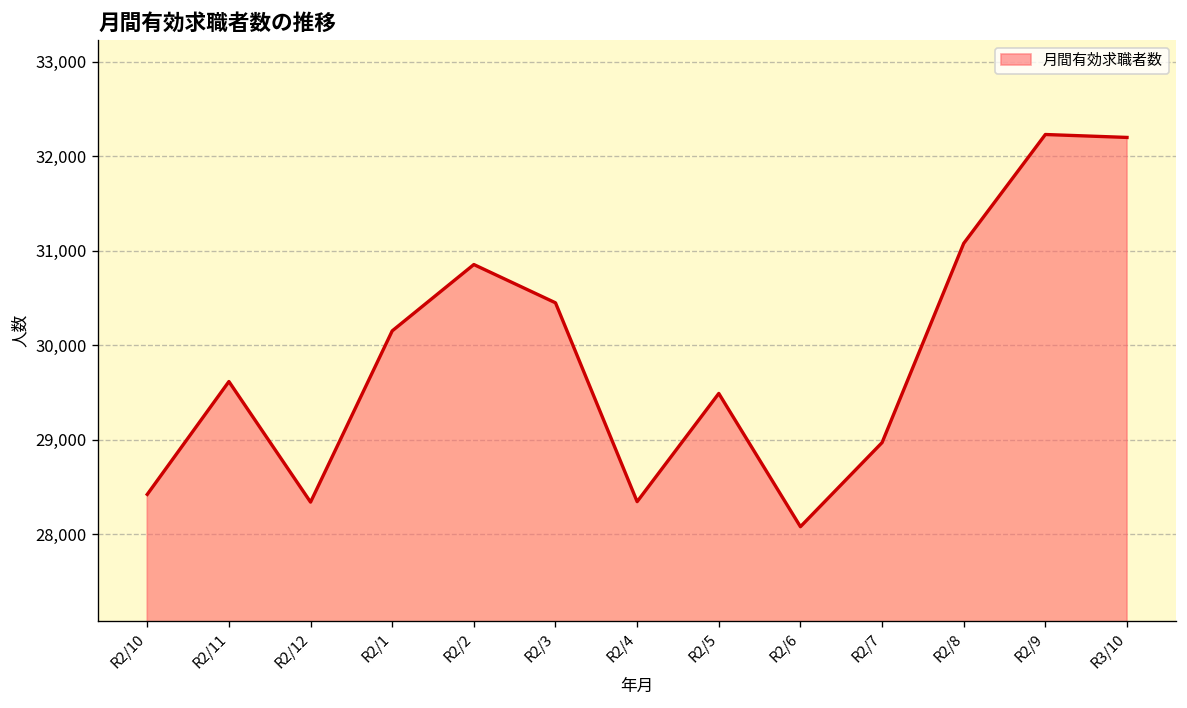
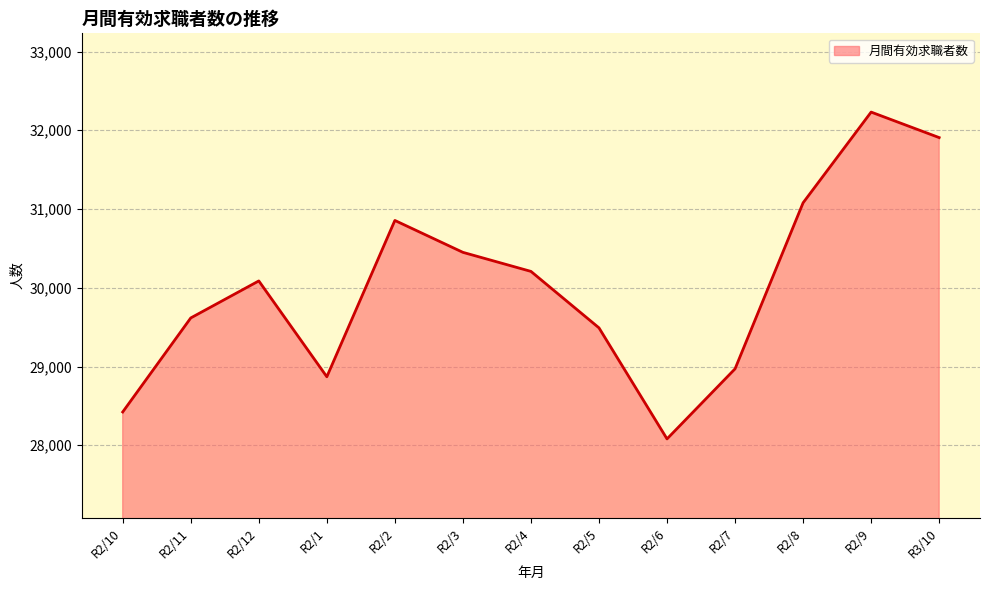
R2/12: 28,300 -> 30,100
R2/1: 30,200 -> 28,900
R2/4: 28,300 -> 30,200
R3/10: 32,200 -> 31,900
